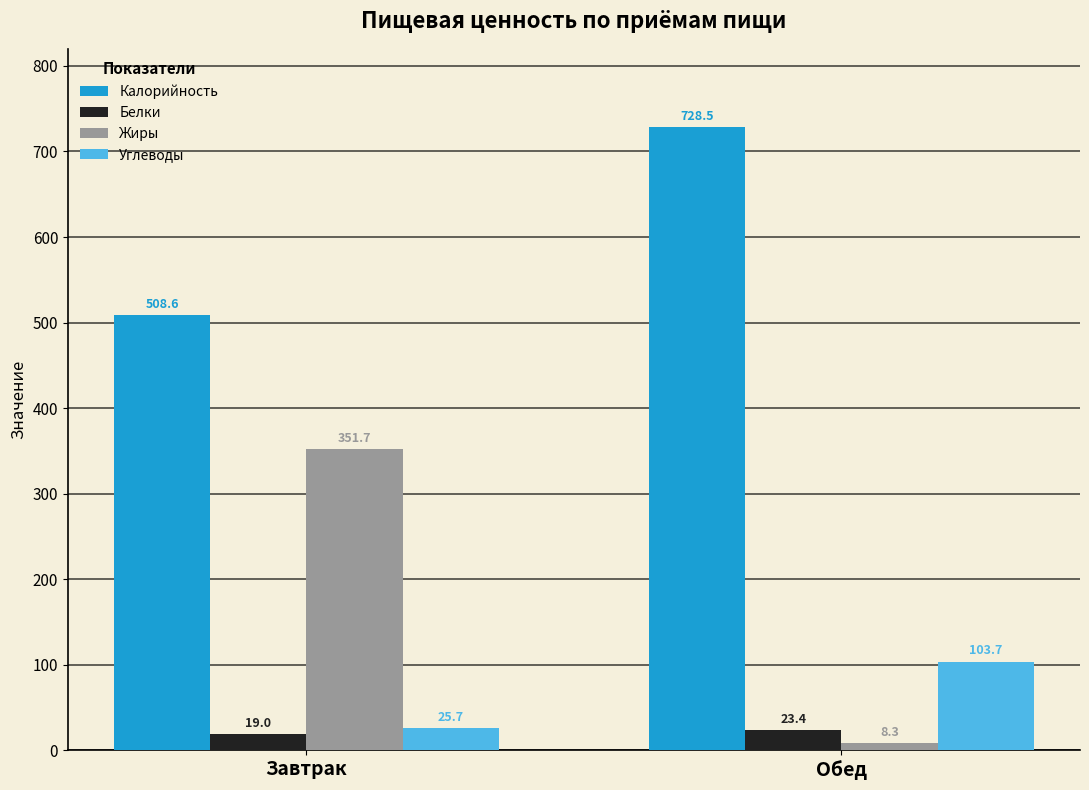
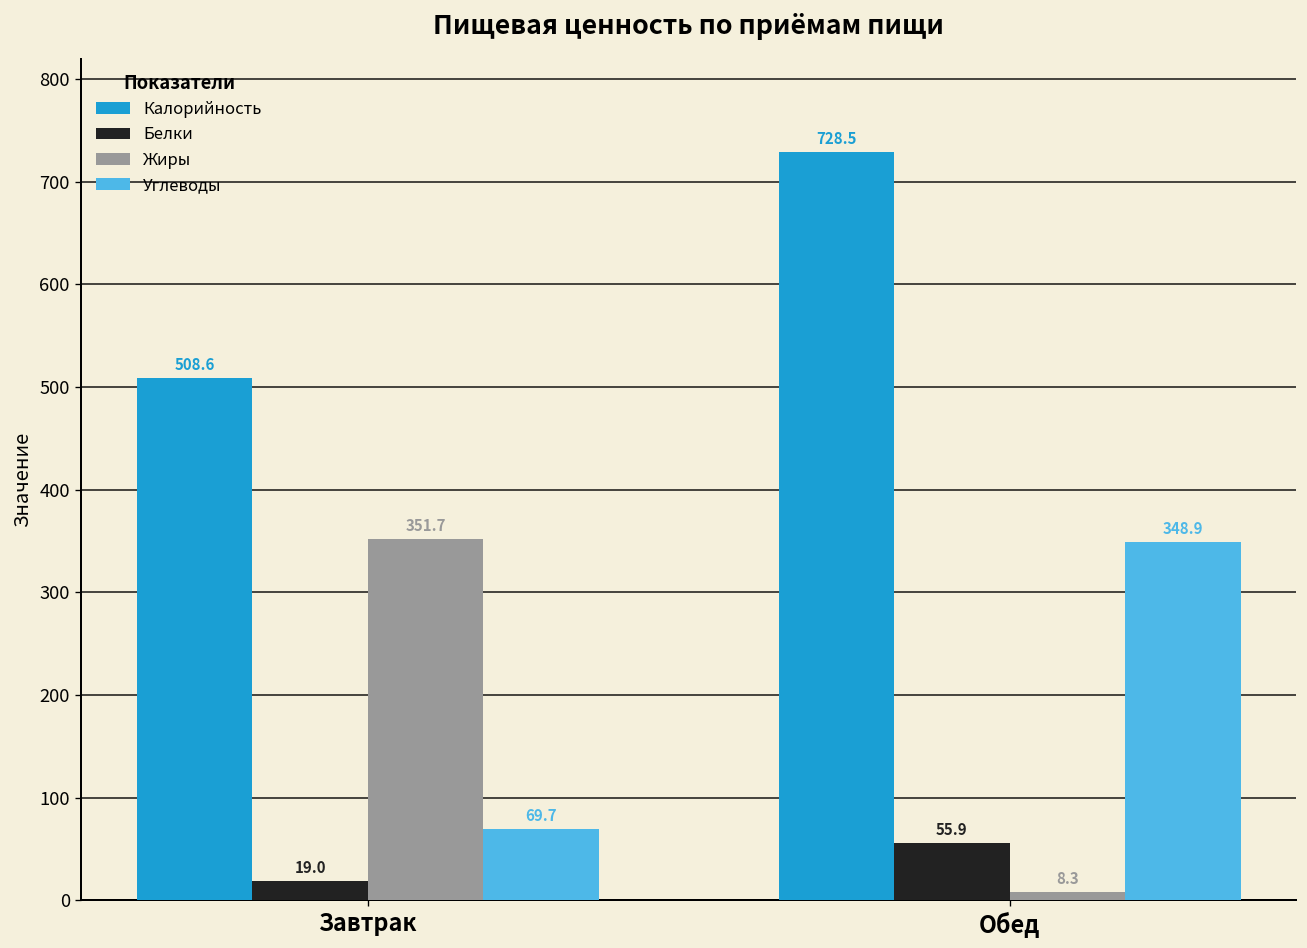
Углеводы, Завтрак: 25.7 -> 69.7
Белки, Обед: 23.4 -> 55.9
Углеводы, Обед: 103.7 -> 348.9
